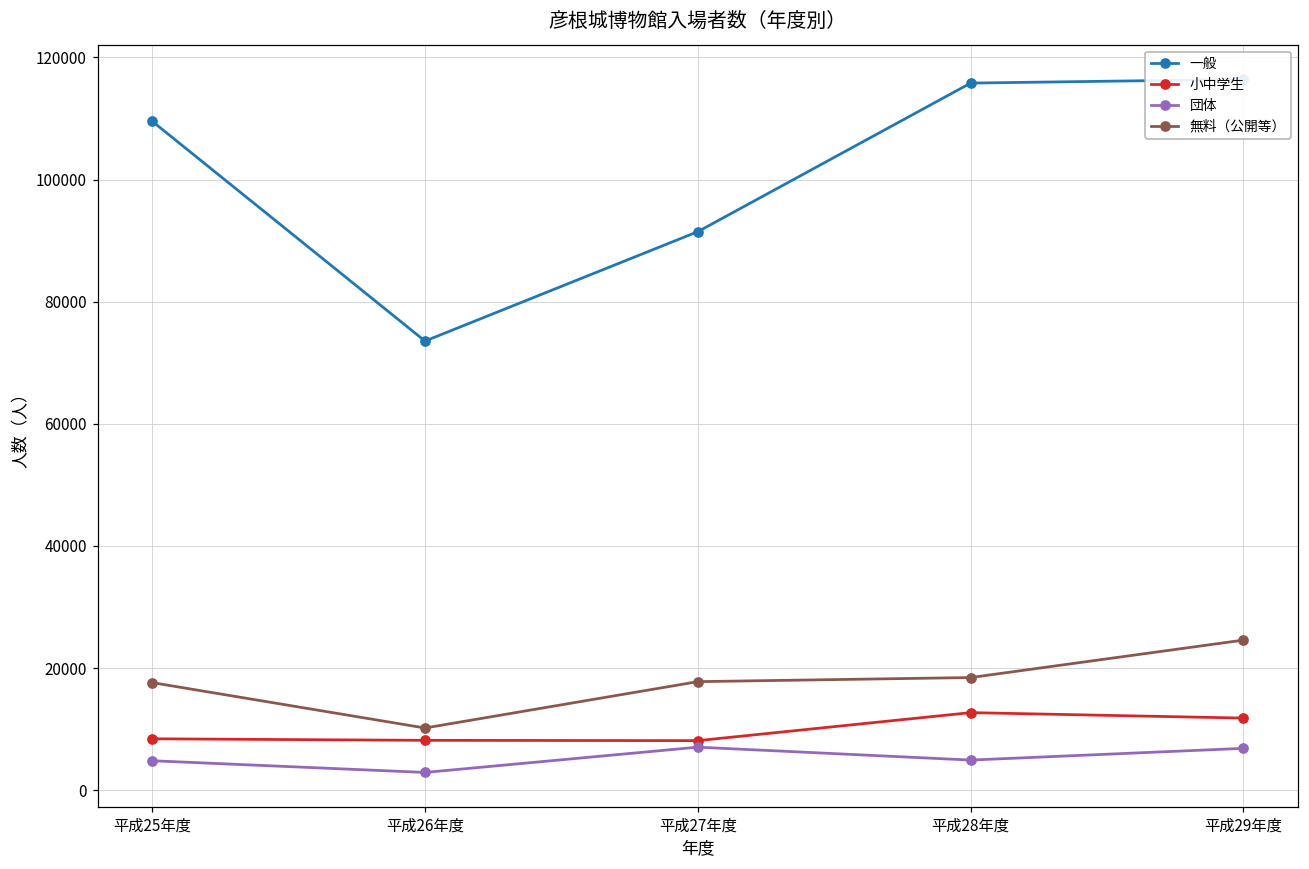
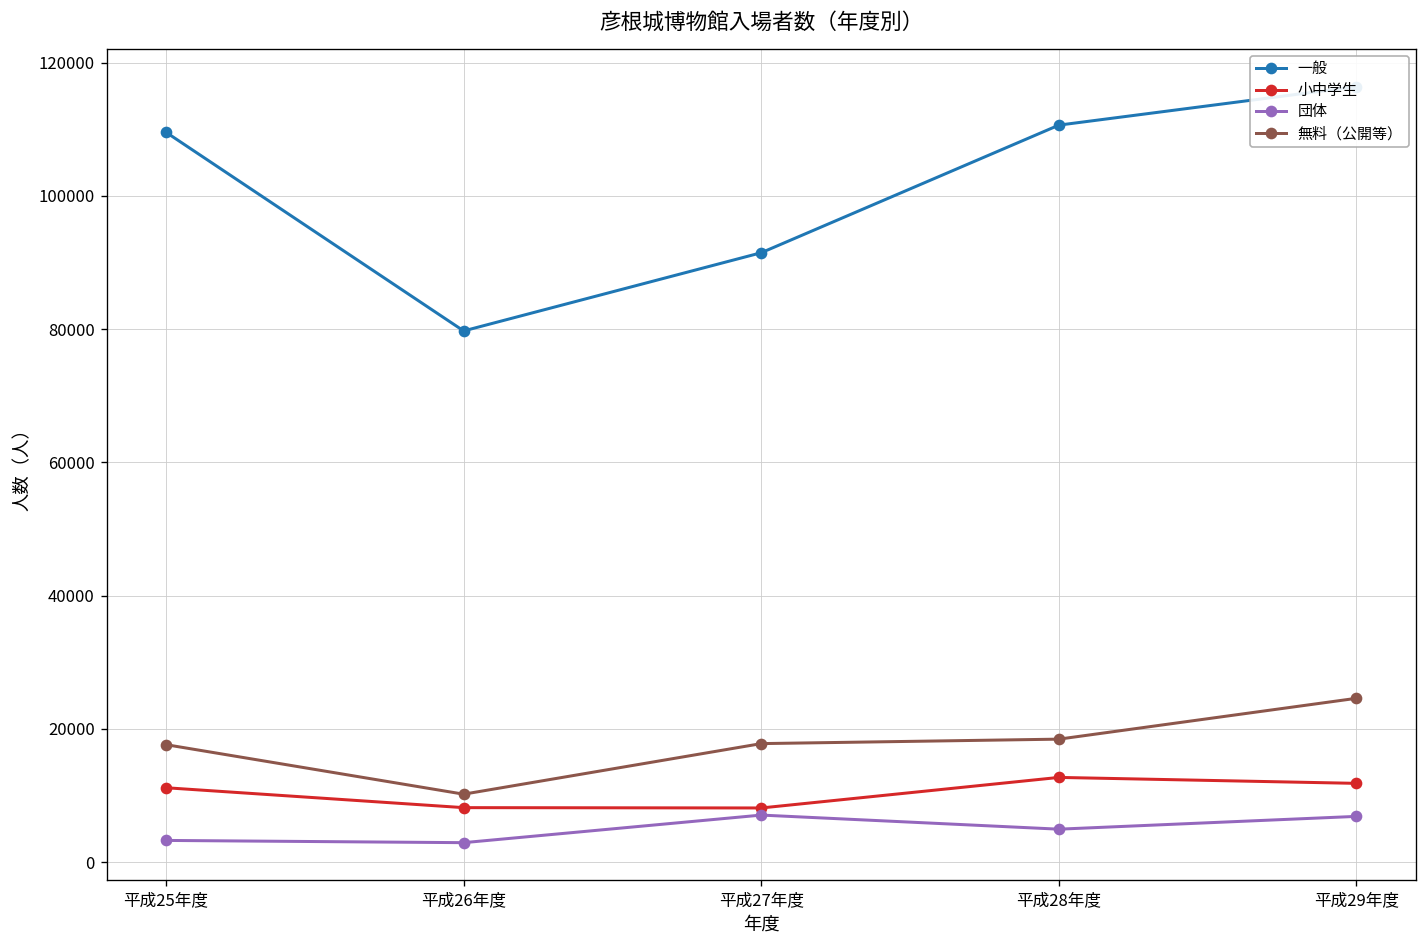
小中学生, 平成25年度: 8000 -> 11000
団体, 平成25年度: 5000 -> 3000
一般, 平成26年度: 74000 -> 80000
一般, 平成28年度: 116000 -> 111000
